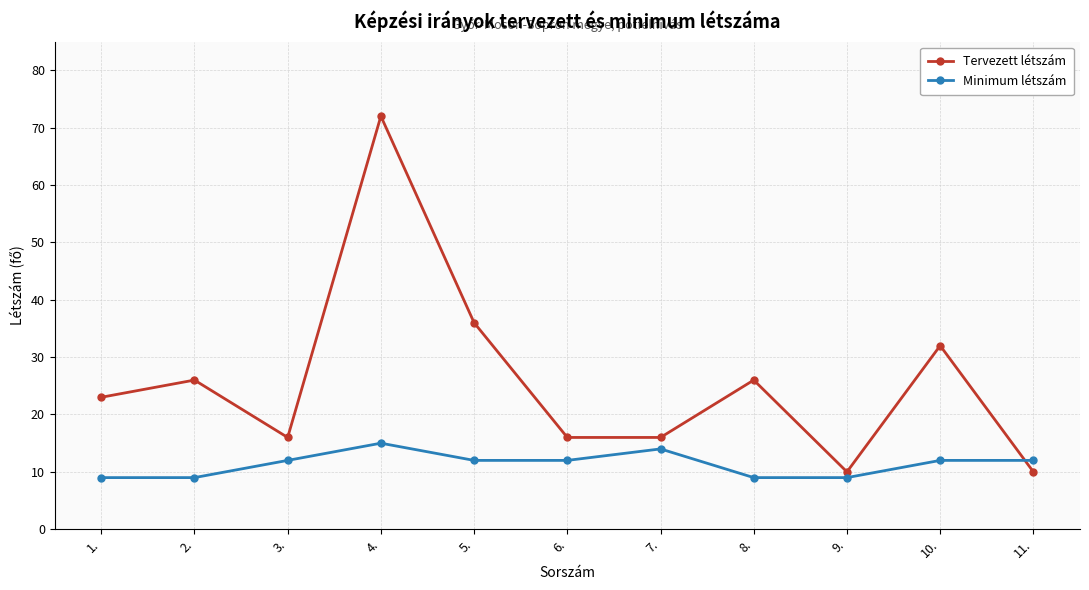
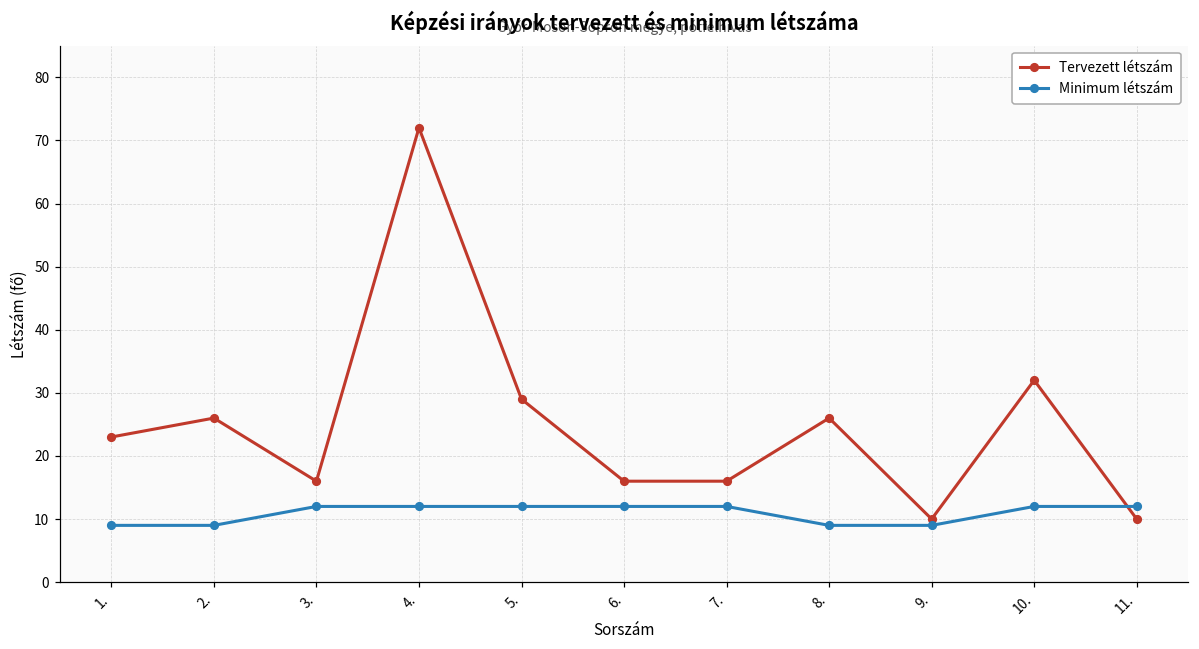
Minimum létszám, 4.: 15 -> 12
Tervezett létszám, 5.: 36 -> 29
Minimum létszám, 7.: 14 -> 12
